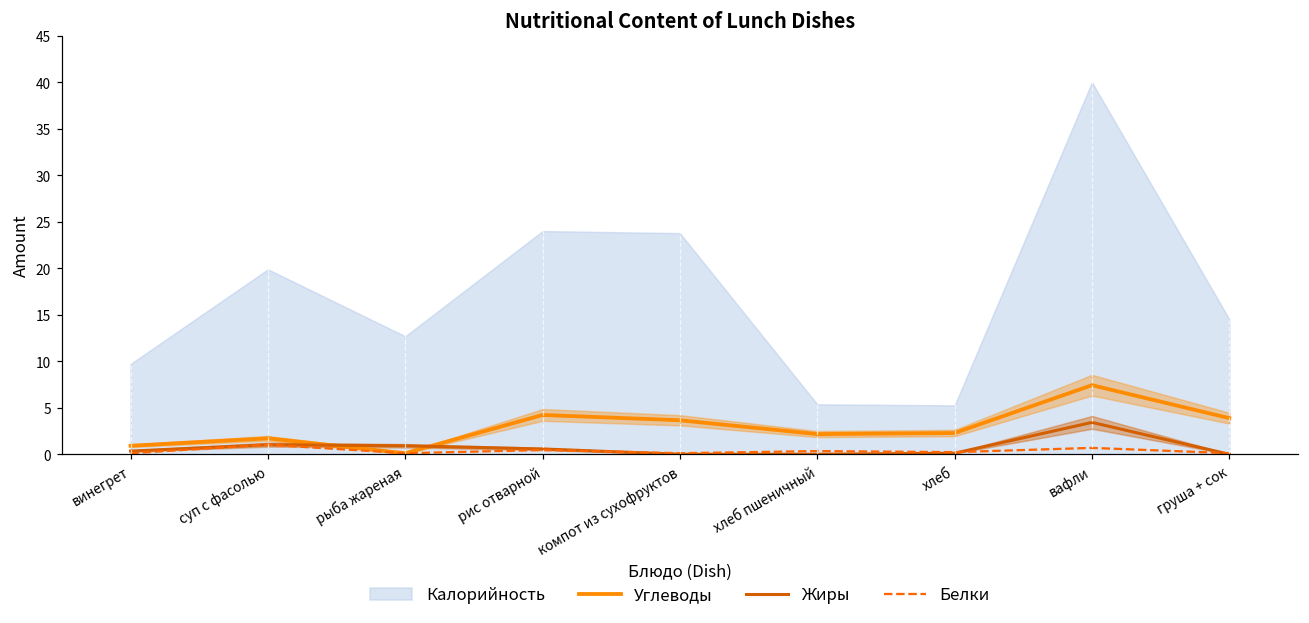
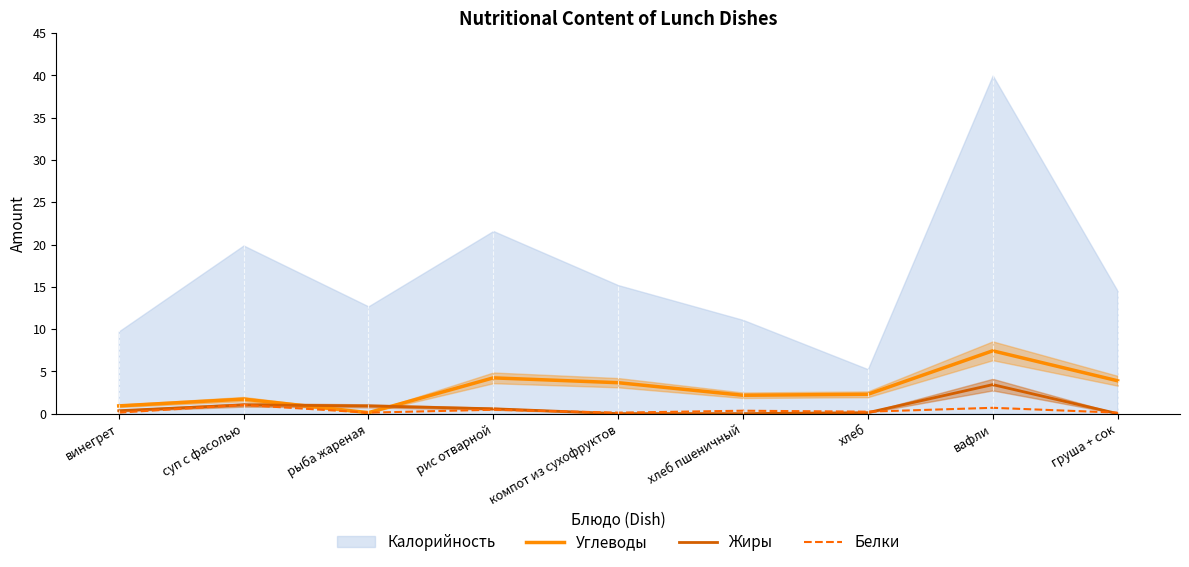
Калорийность, рис отварной: 24 -> 22
Калорийность, компот из сухофруктов: 24 -> 15
Калорийность, хлеб пшеничный: 5 -> 11
